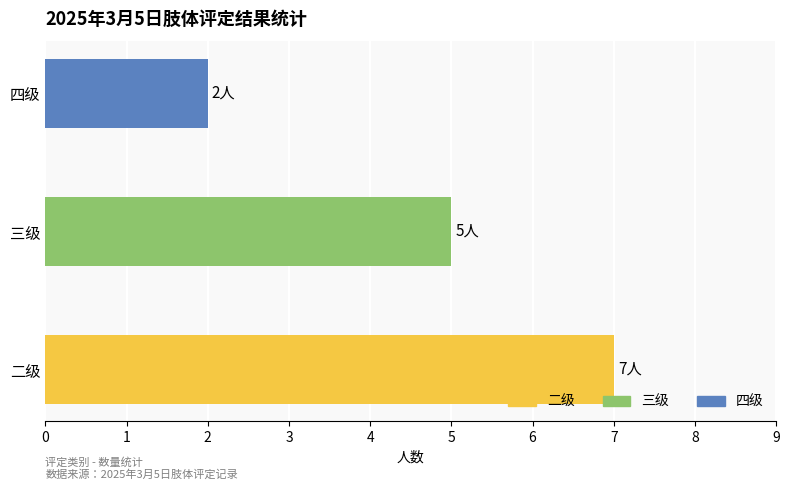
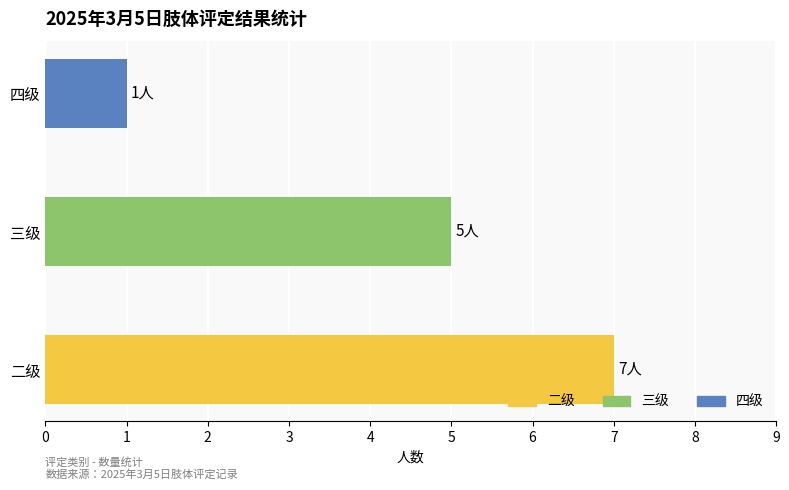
四级: 2人 -> 1人
